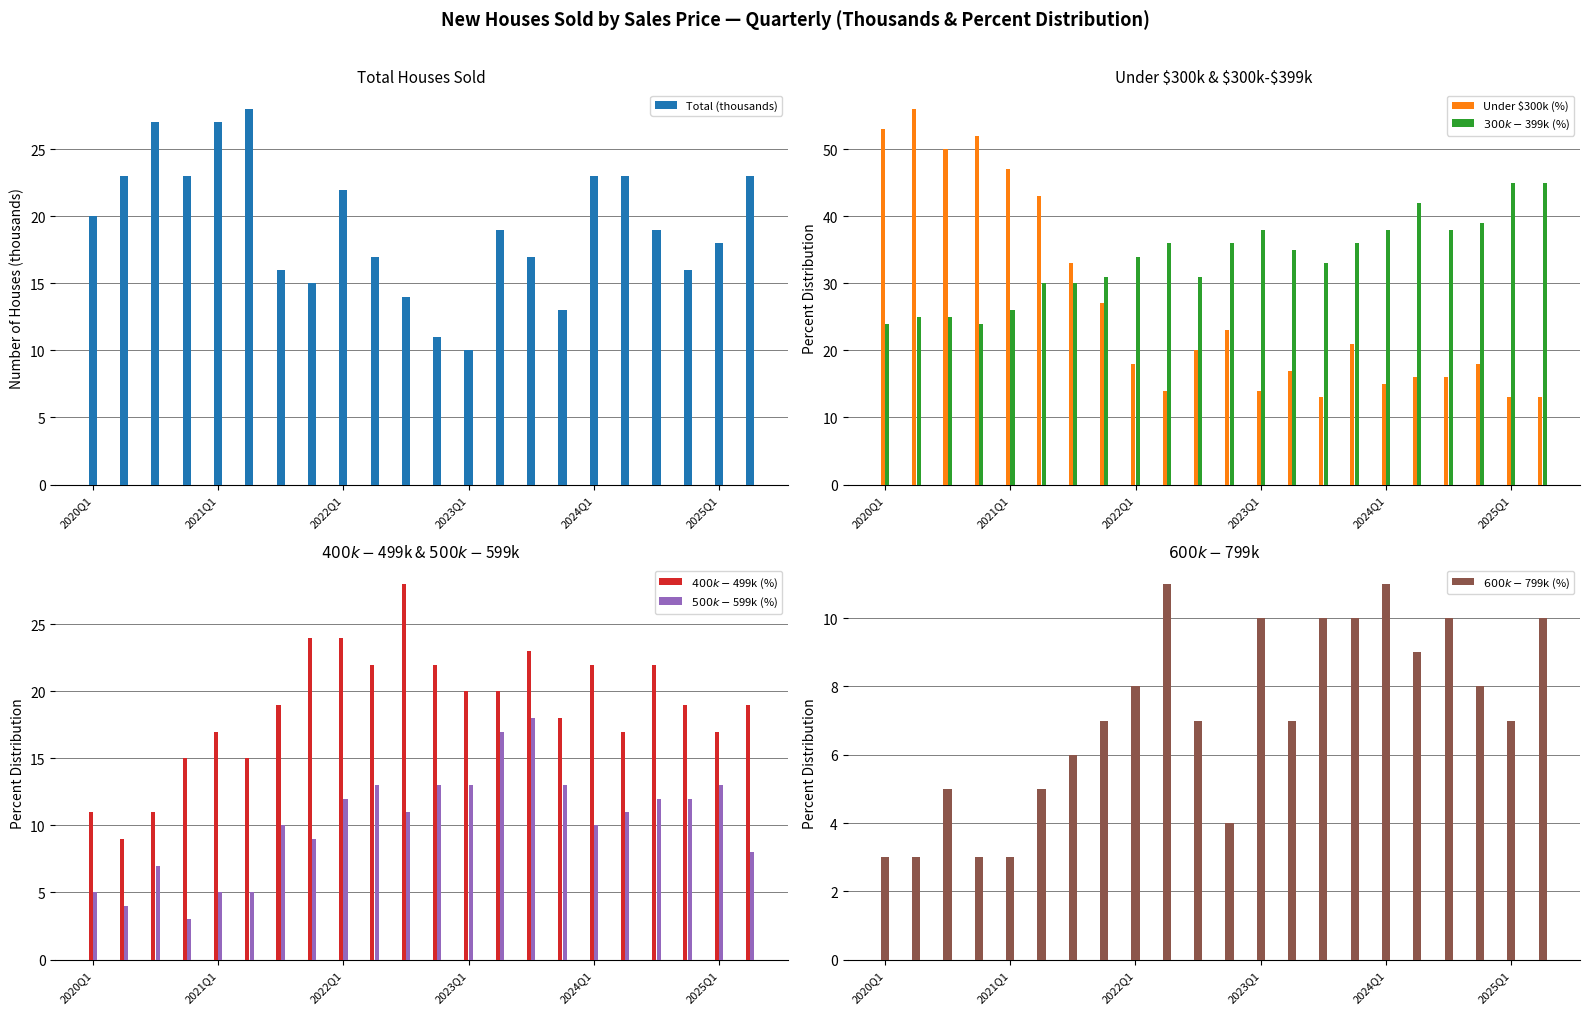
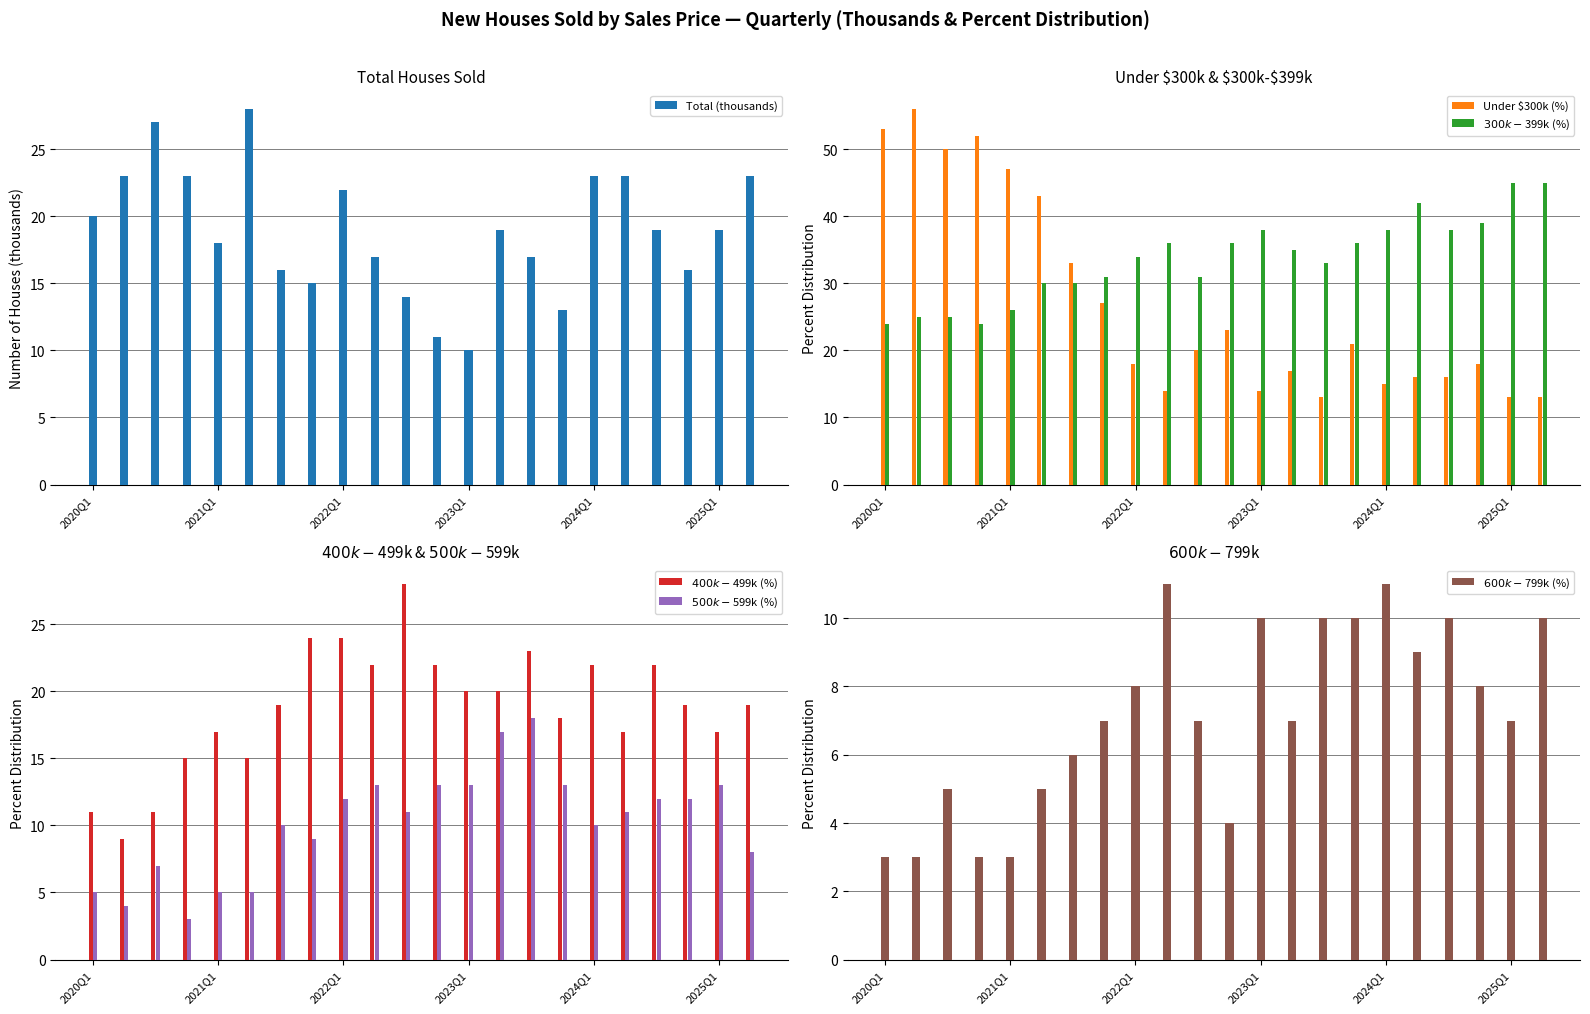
Total Houses Sold, 2021Q1: 27 -> 18
Total Houses Sold, 2025Q1: 18 -> 19
